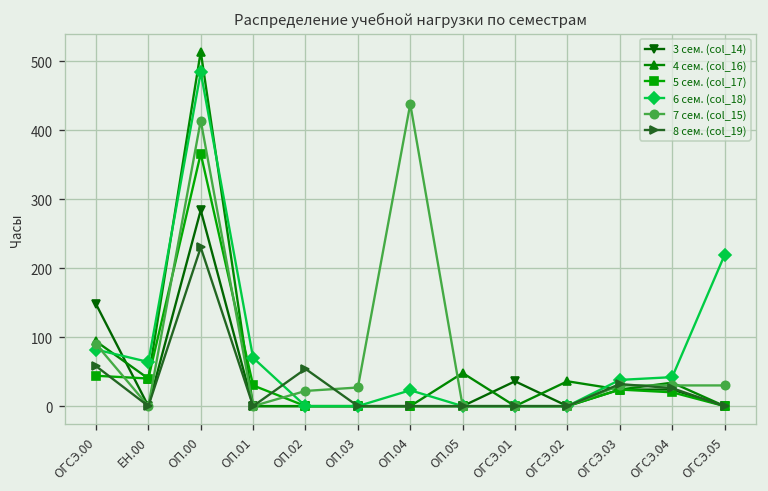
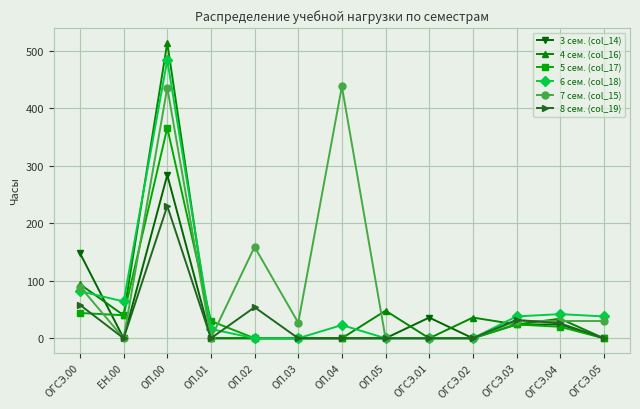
7 сем. (col_15), ОП.00: 410 -> 440
6 сем. (col_18), ОП.01: 70 -> 20
7 сем. (col_15), ОП.02: 20 -> 160
6 сем. (col_18), ОГСЭ.05: 220 -> 40
